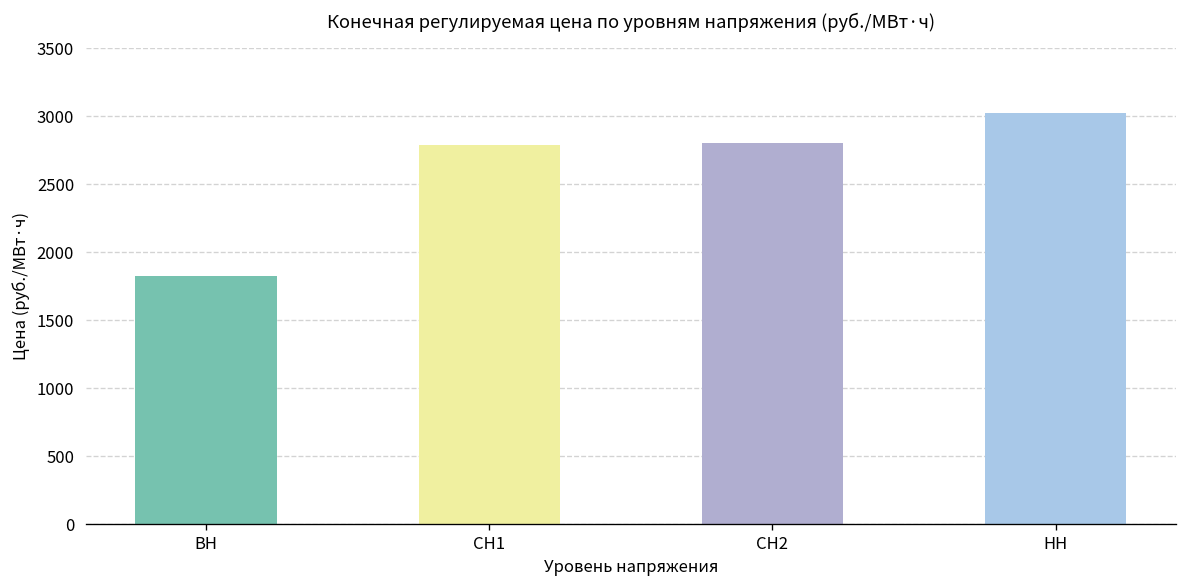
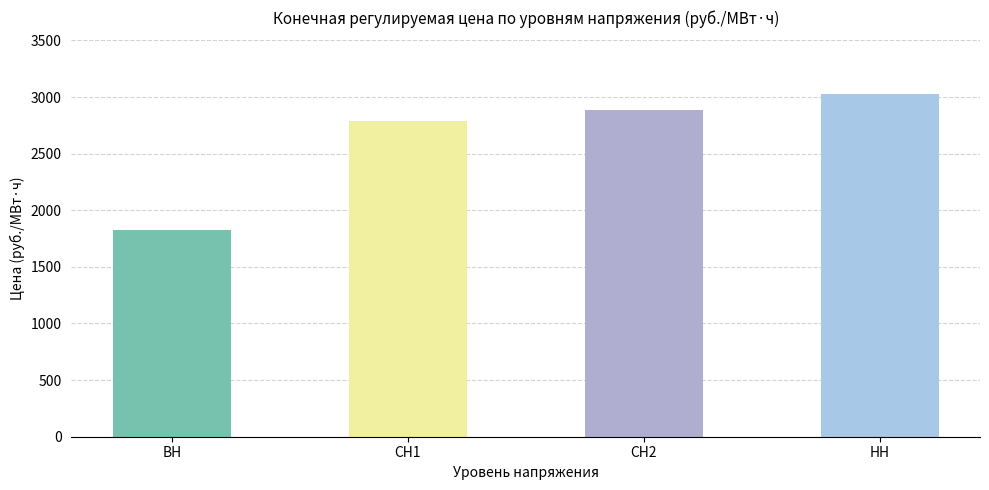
СН2: 2800 -> 2880
